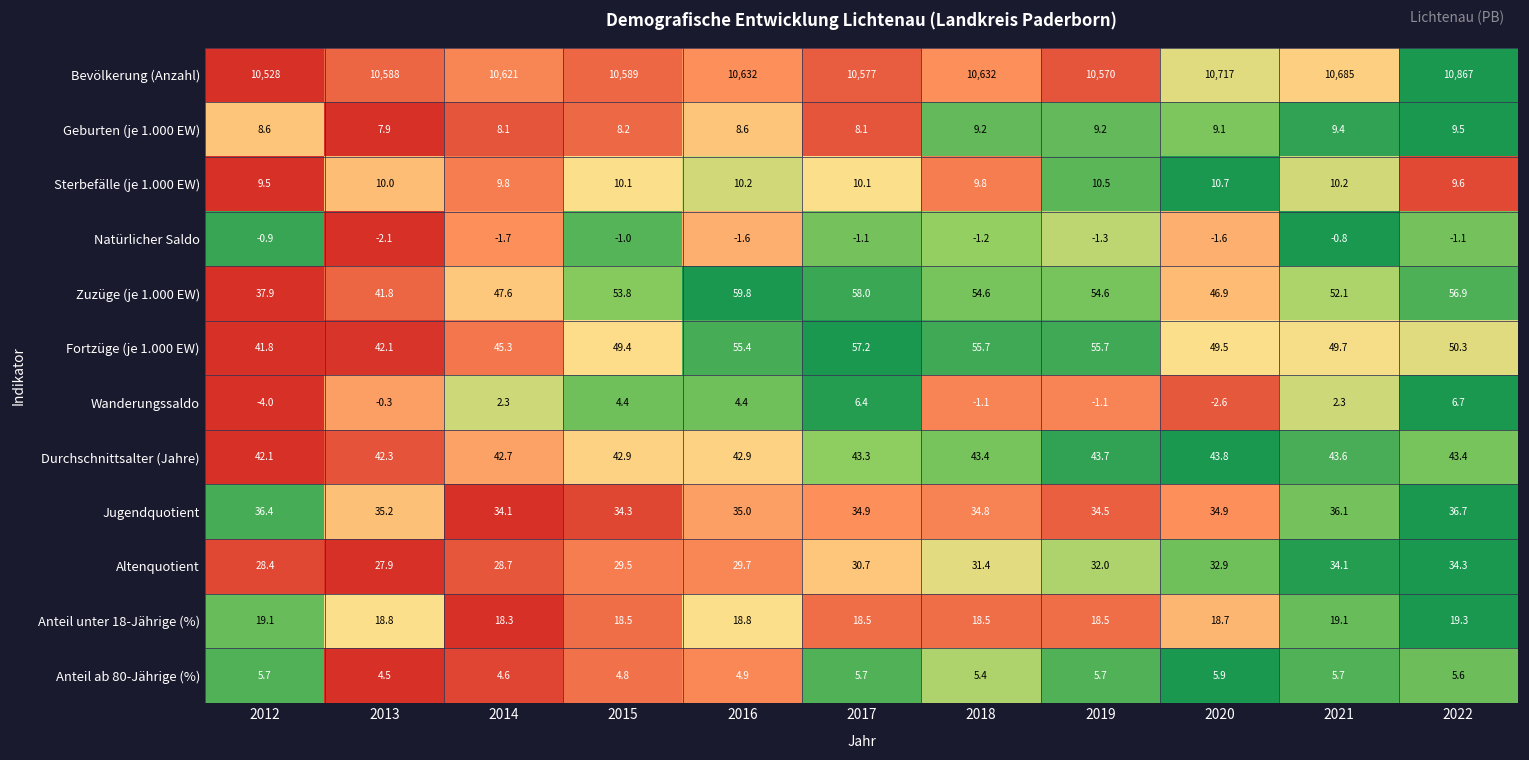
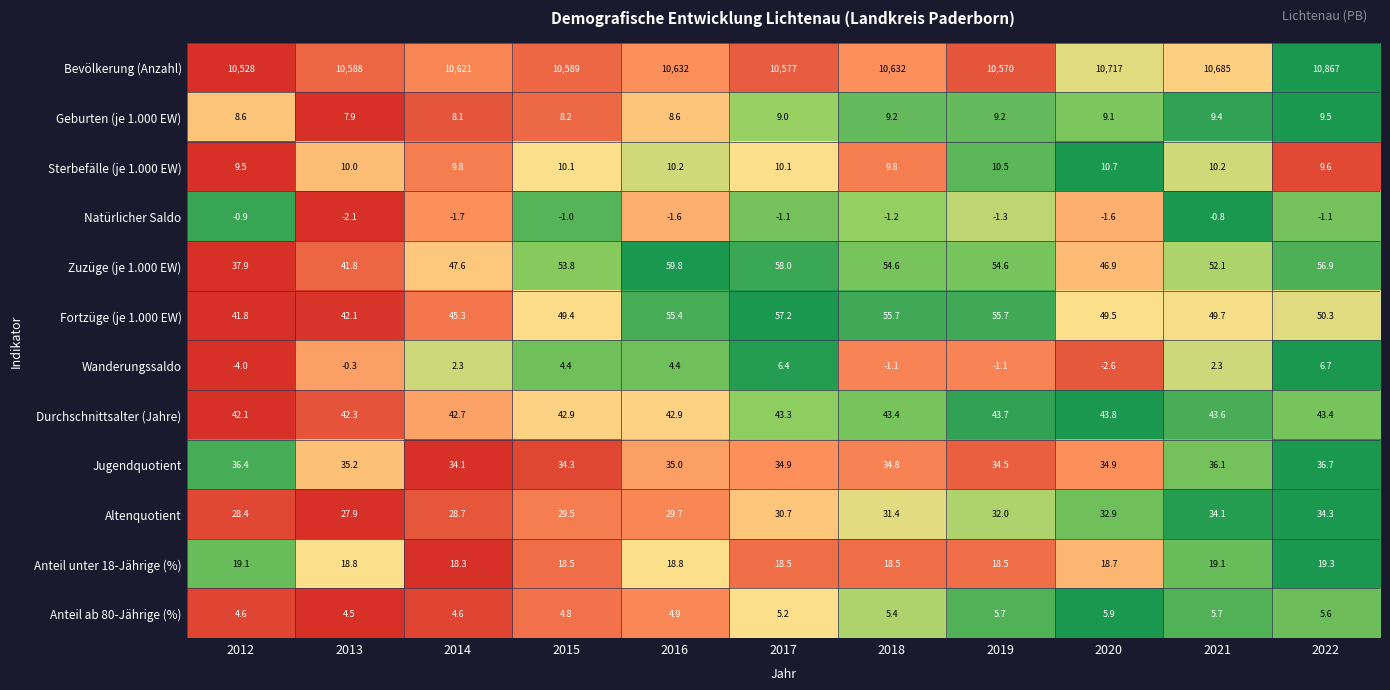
Geburten (je 1.000 EW), 2017: 8.1 -> 9.0
Anteil ab 80-Jährige (%), 2012: 5.7 -> 4.6
Anteil ab 80-Jährige (%), 2017: 5.7 -> 5.2
